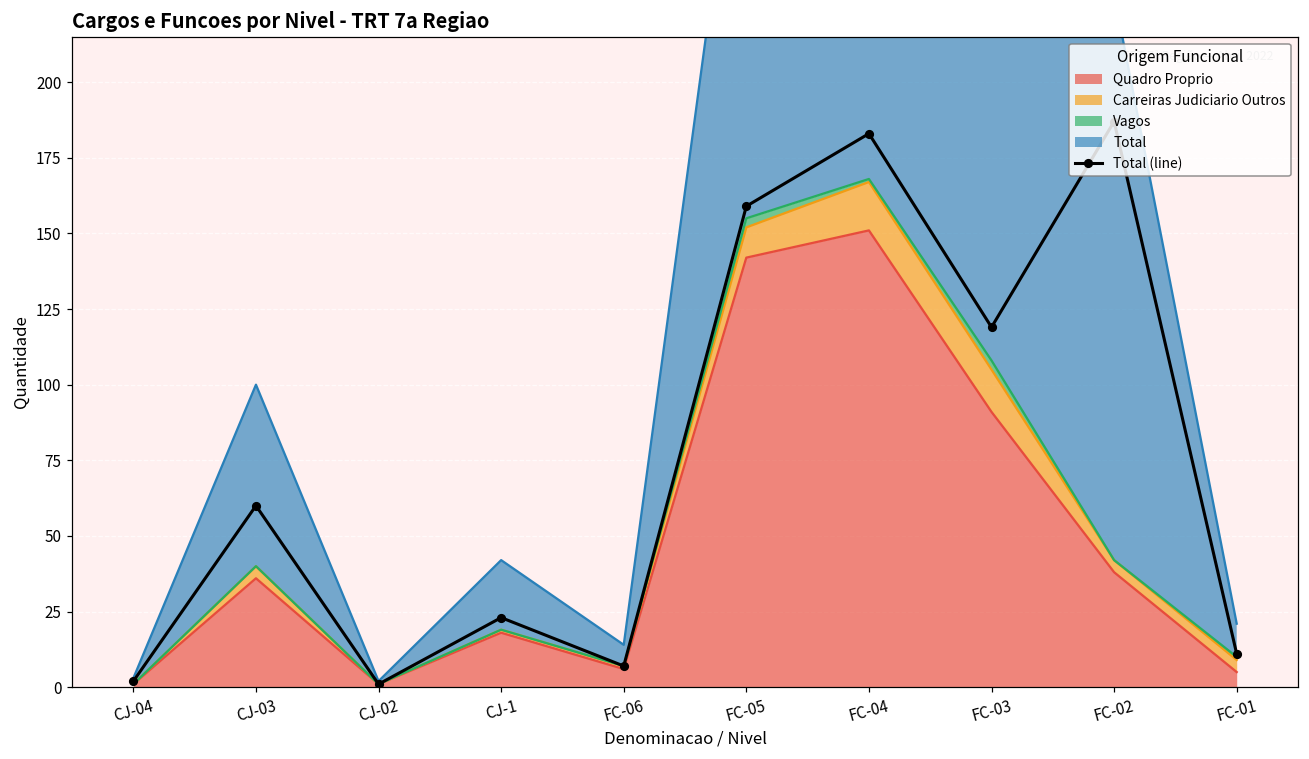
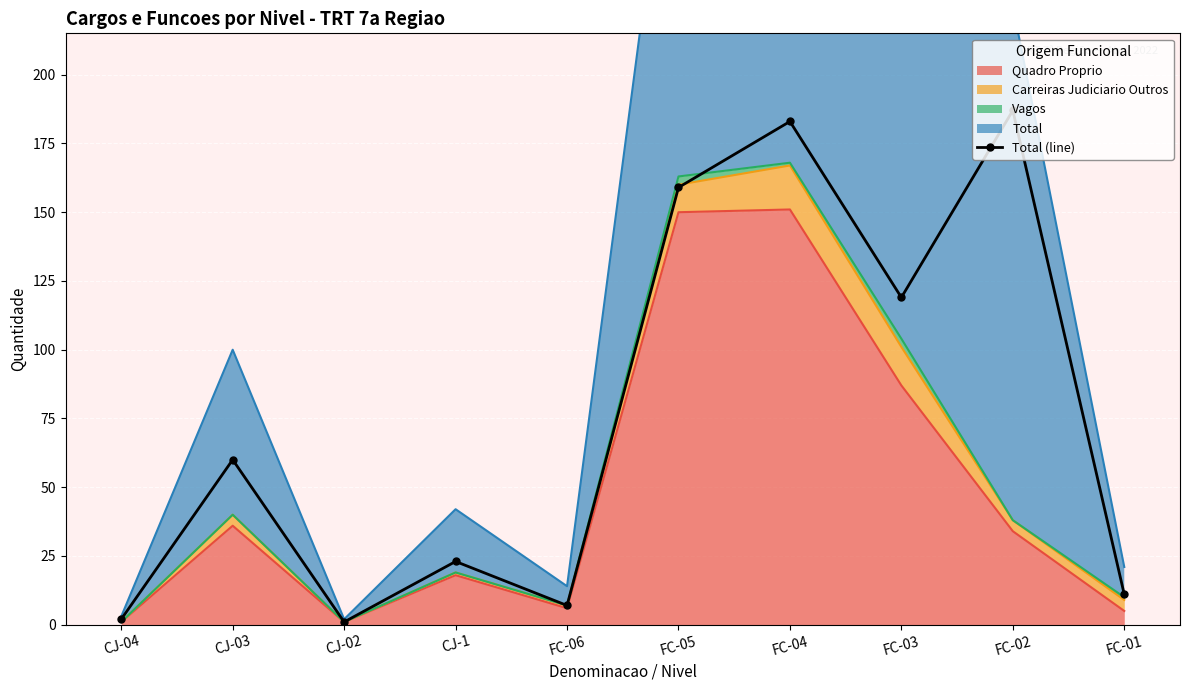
Quadro Proprio, FC-05: 142 -> 150
Quadro Proprio, FC-03: 91 -> 87
Quadro Proprio, FC-02: 38 -> 34
